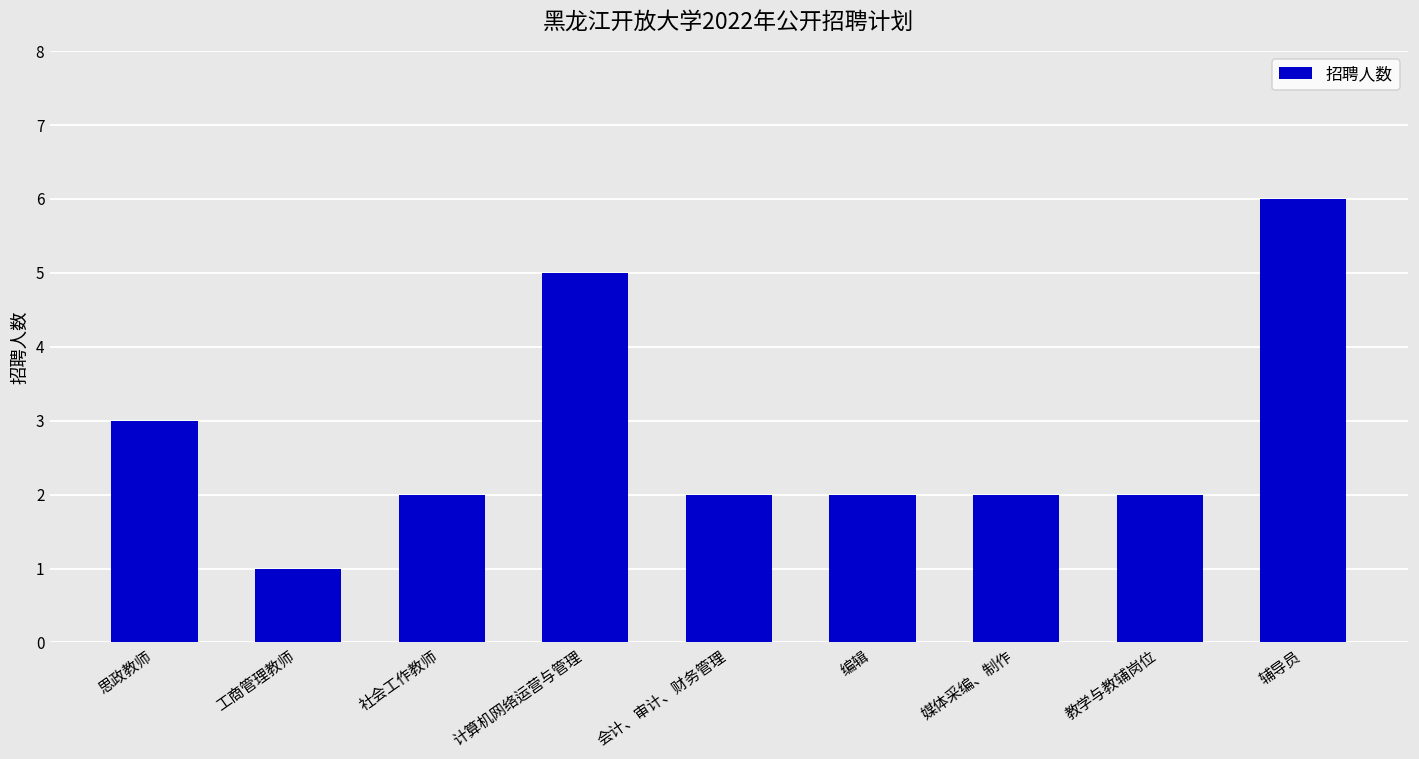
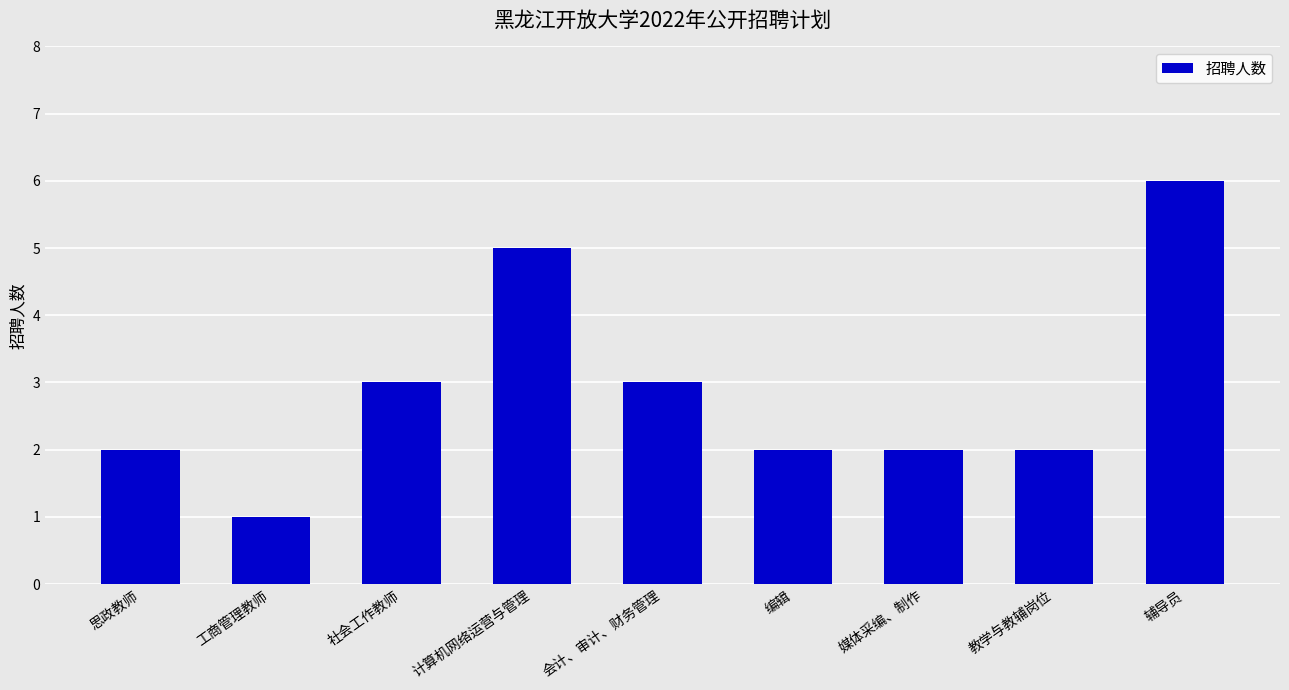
思政教师: 3 -> 2
社会工作教师: 2 -> 3
会计、审计、财务管理: 2 -> 3
